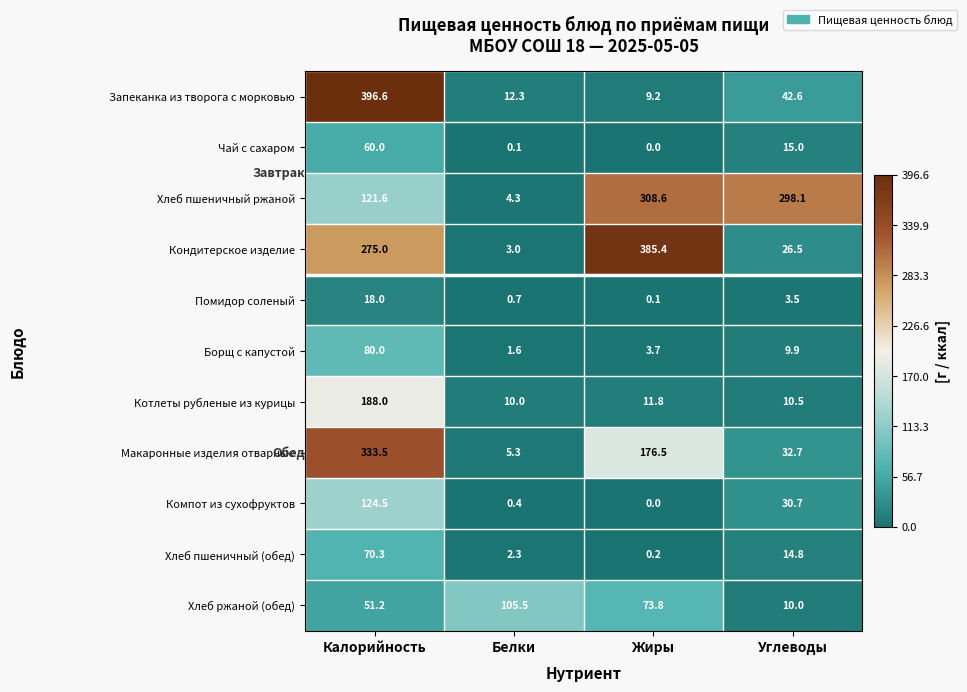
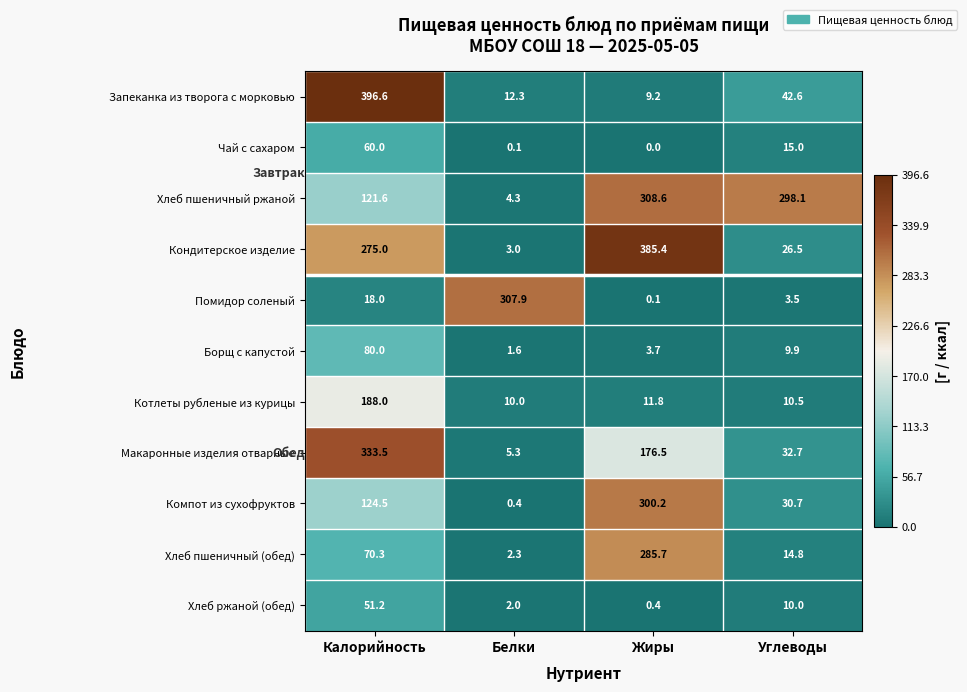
Помидор соленый, Белки: 0.7 -> 307.9
Компот из сухофруктов, Жиры: 0.0 -> 300.2
Хлеб пшеничный (обед), Жиры: 0.2 -> 285.7
Хлеб ржаной (обед), Белки: 105.5 -> 2.0
Хлеб ржаной (обед), Жиры: 73.8 -> 0.4
